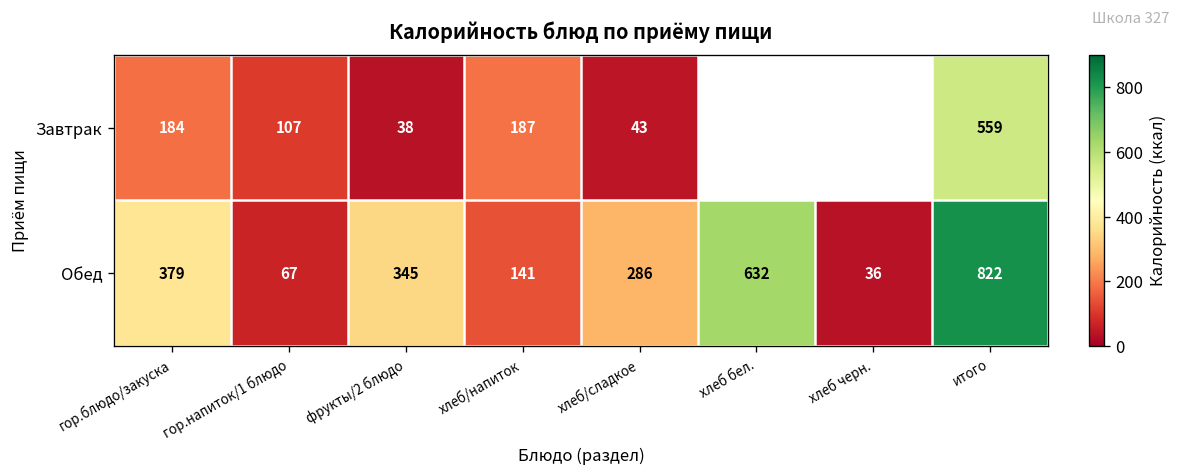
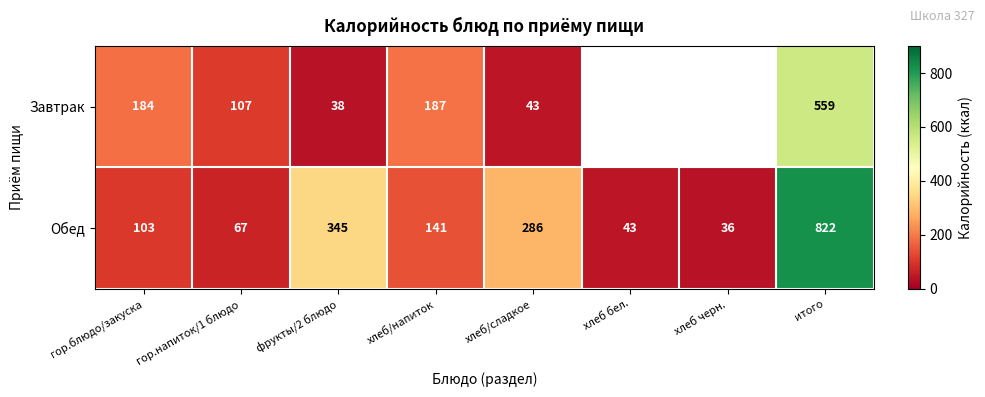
Обед, гор.блюдо/закуска: 379 -> 103
Обед, хлеб бел.: 632 -> 43
